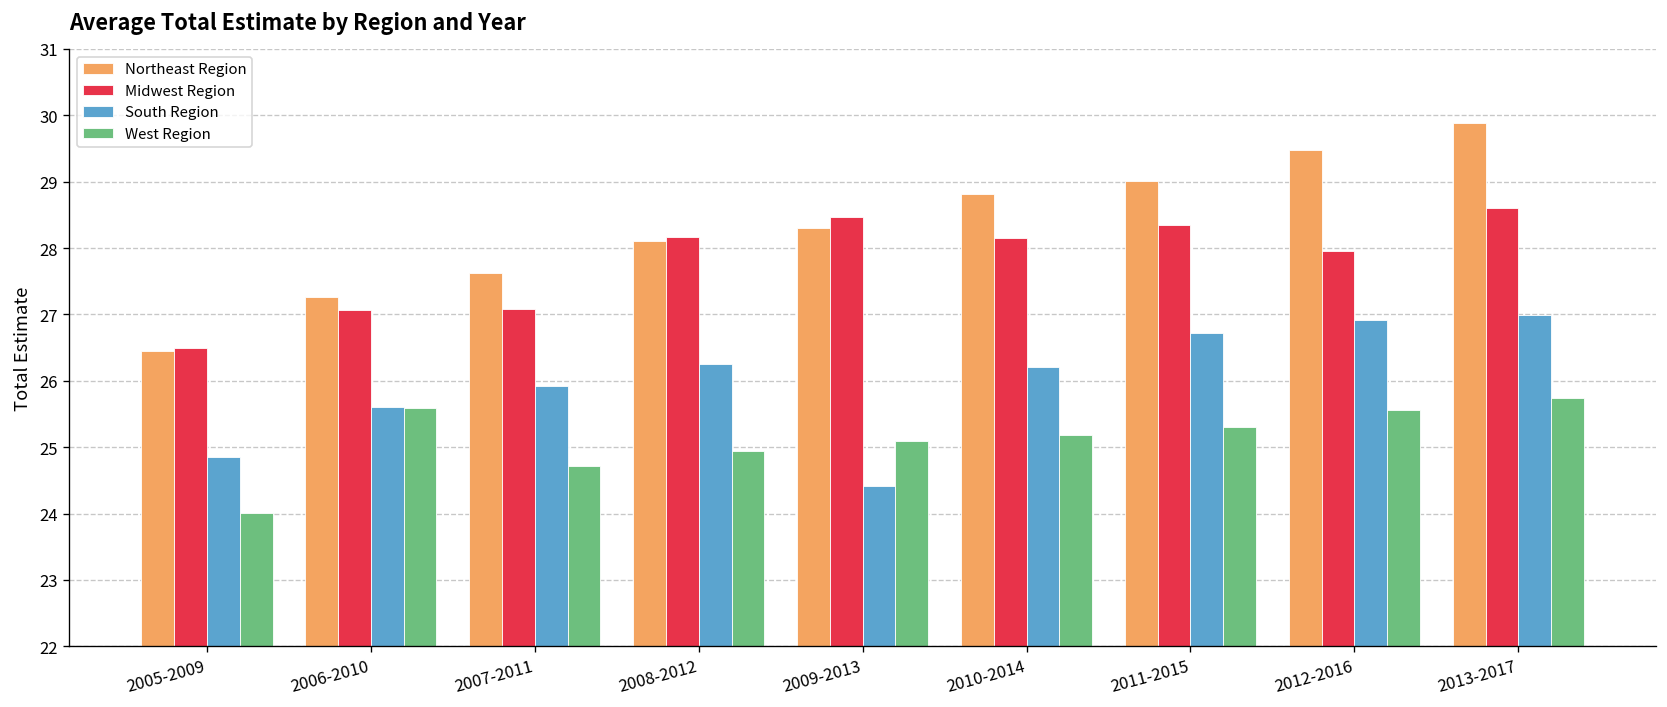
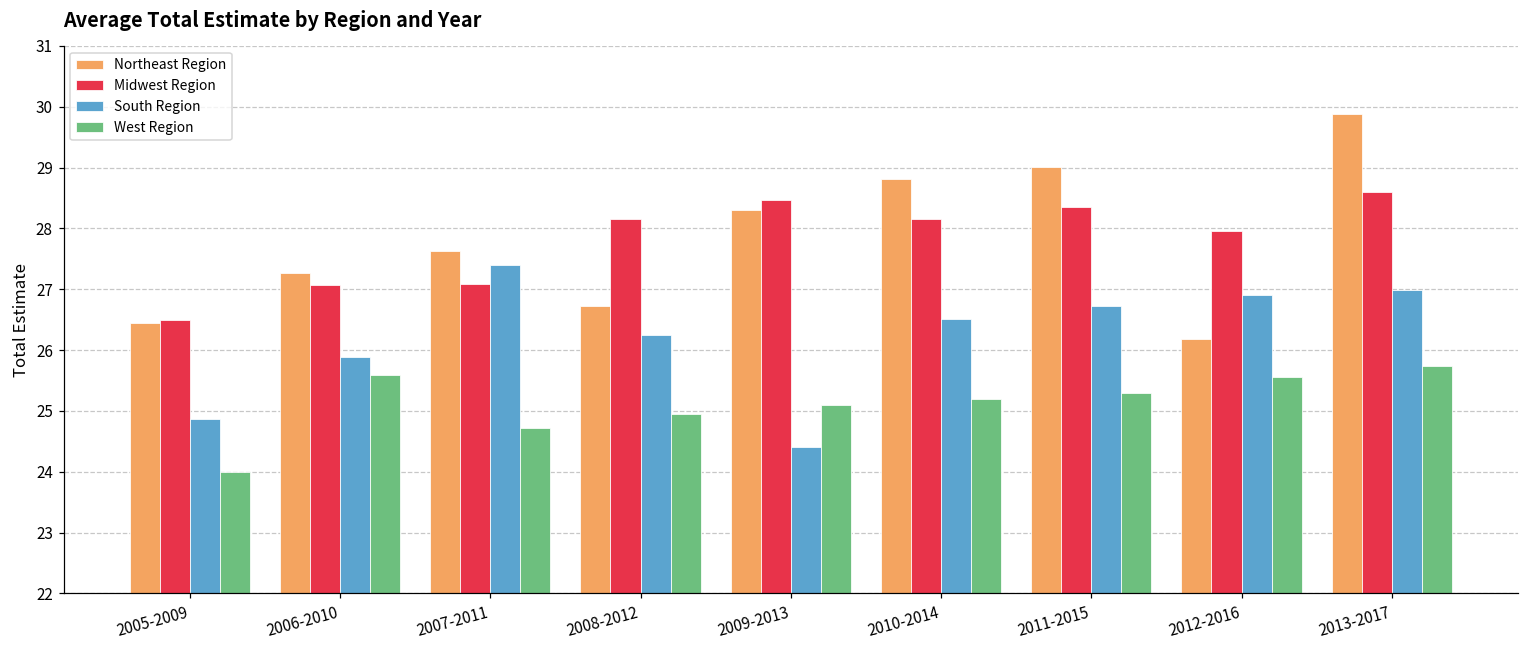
South Region, 2006-2010: 25.6 -> 25.9
South Region, 2007-2011: 25.9 -> 27.4
Northeast Region, 2008-2012: 28.1 -> 26.7
South Region, 2010-2014: 26.2 -> 26.5
Northeast Region, 2012-2016: 29.5 -> 26.2
